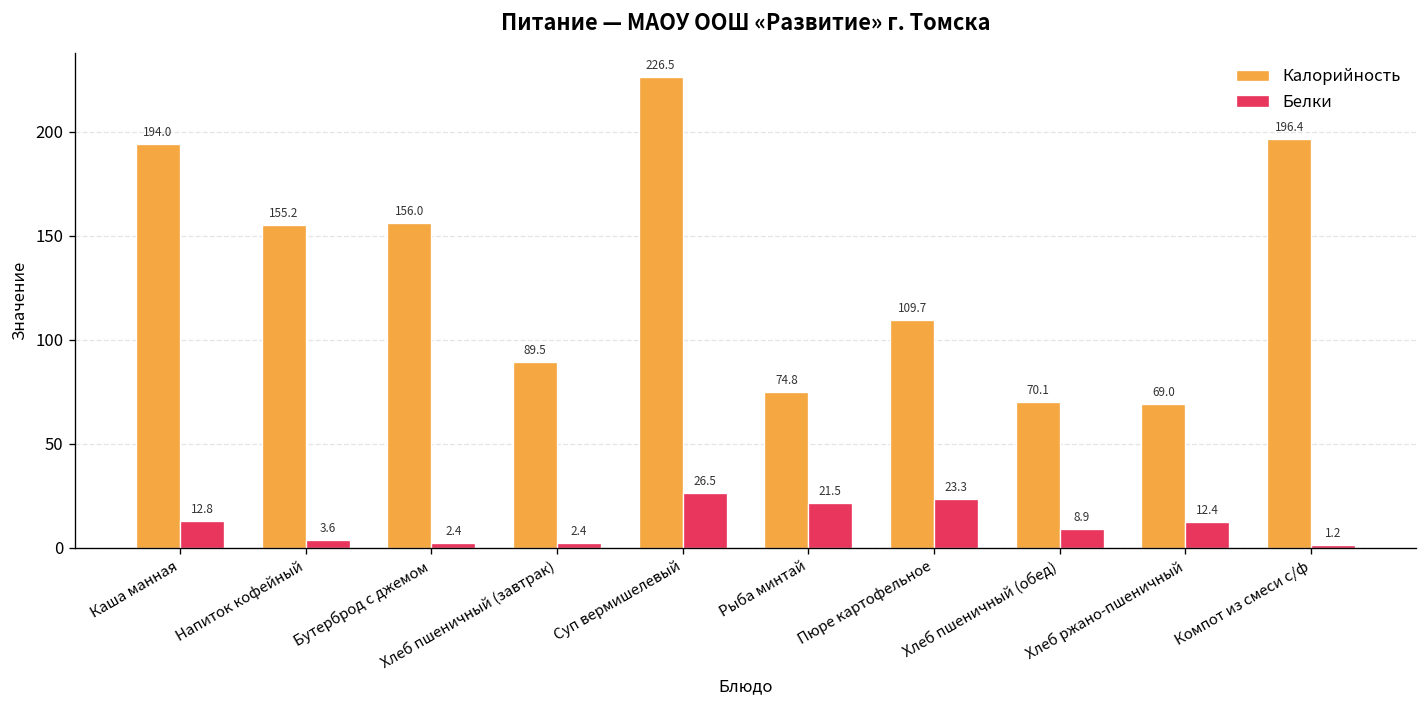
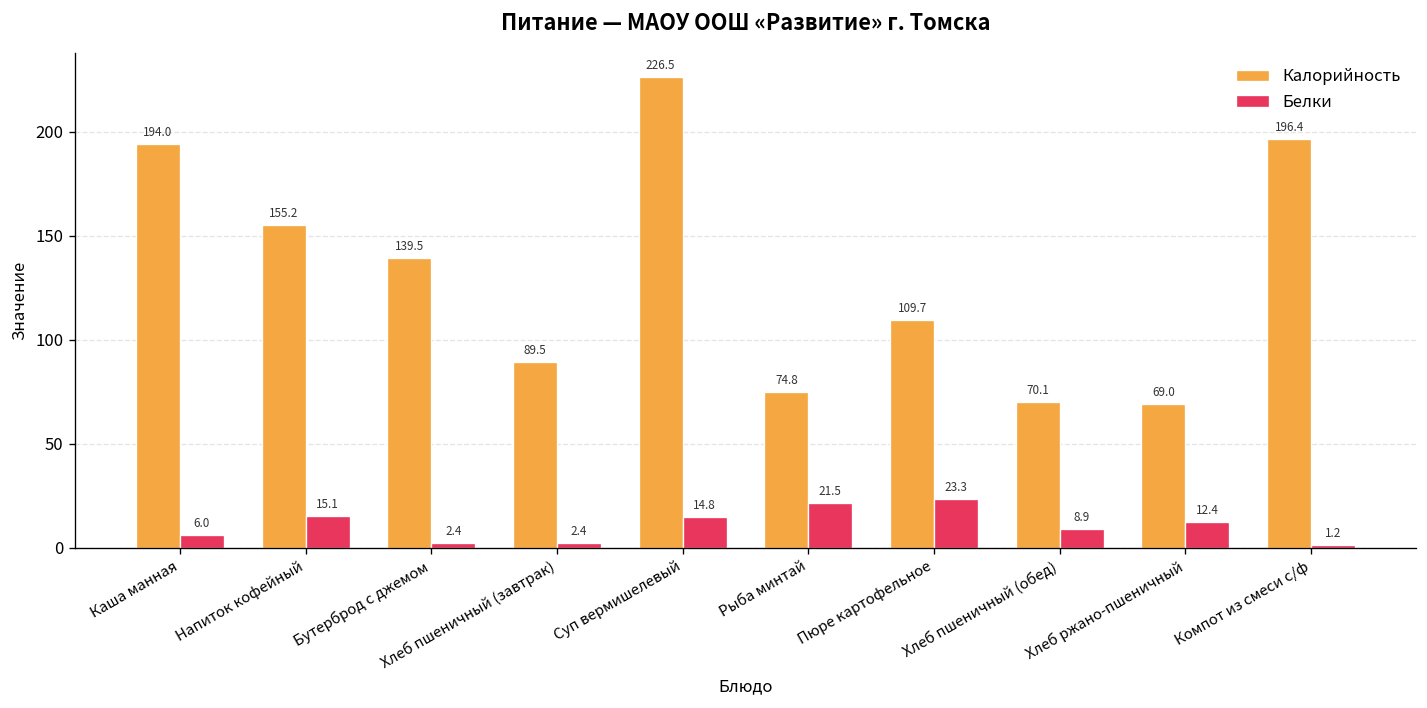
Белки, Каша манная: 12.8 -> 6.0
Белки, Напиток кофейный: 3.6 -> 15.1
Калорийность, Бутерброд с джемом: 156.0 -> 139.5
Белки, Суп вермишелевый: 26.5 -> 14.8
